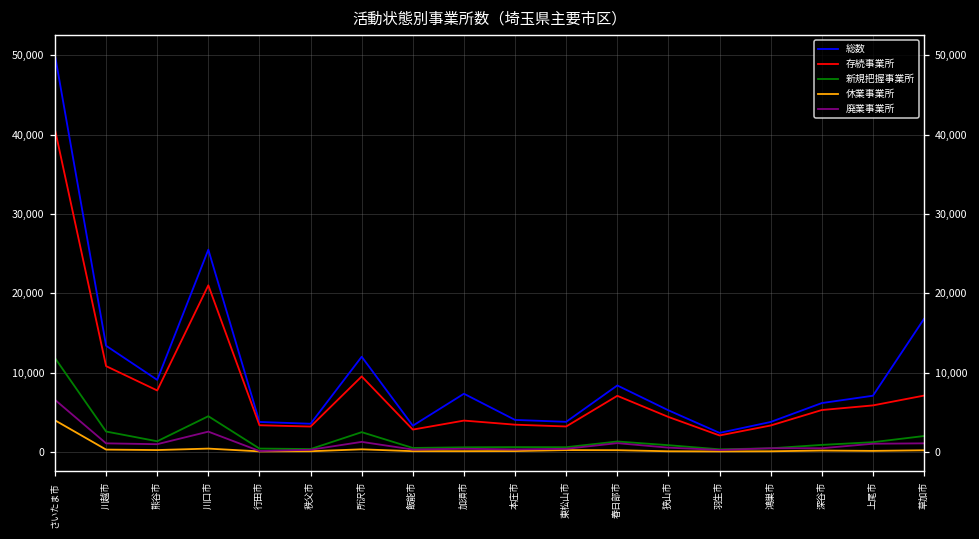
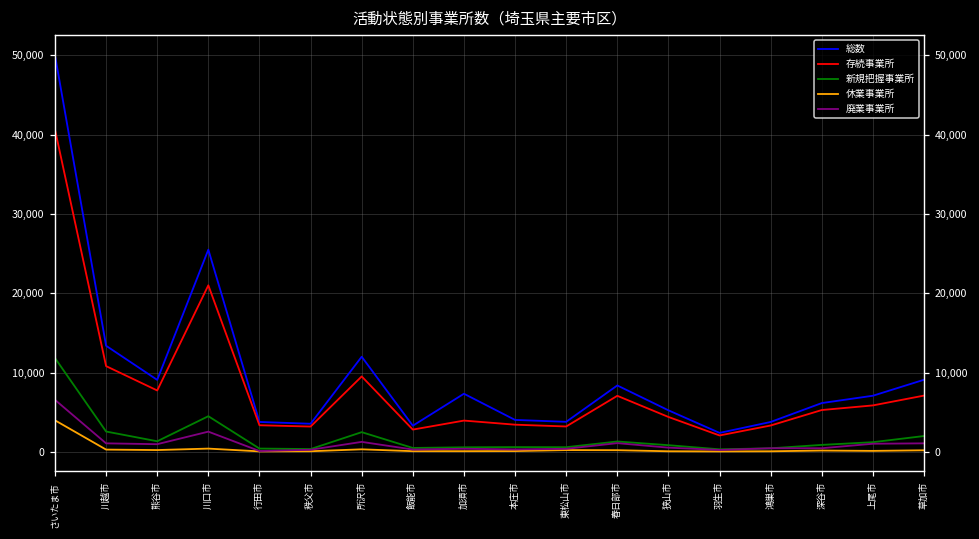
総数, 草加市: 17,000 -> 9,000
